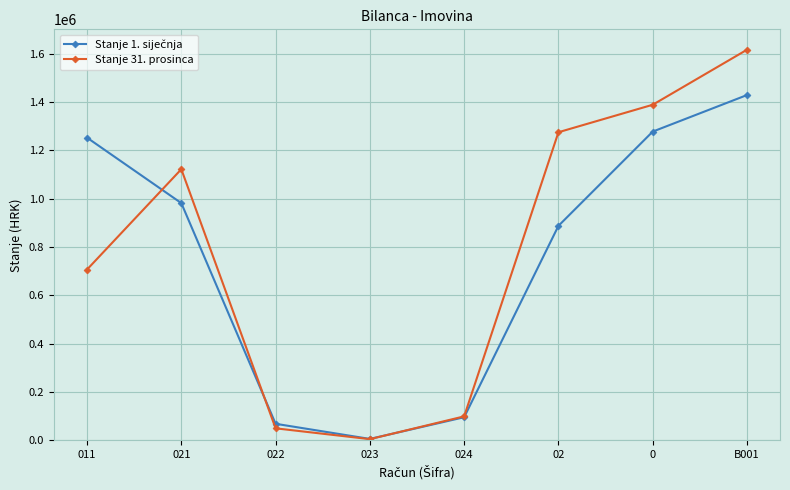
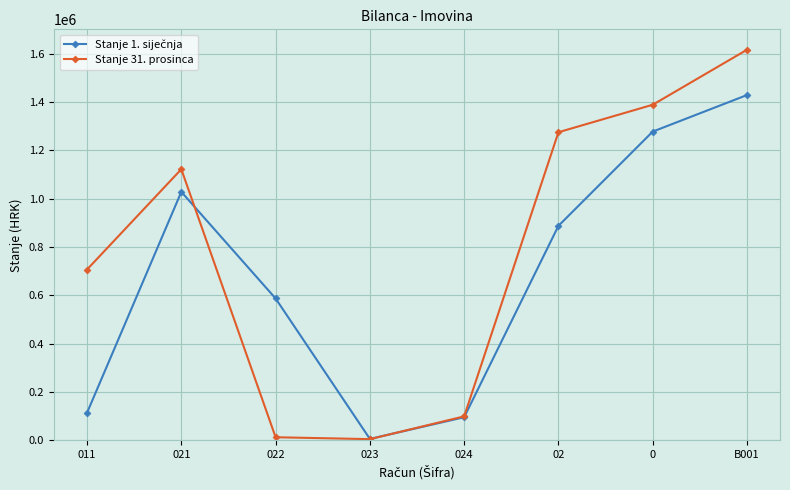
Stanje 1. siječnja, 011: 1250000 -> 110000
Stanje 1. siječnja, 021: 980000 -> 1030000
Stanje 1. siječnja, 022: 70000 -> 590000
Stanje 31. prosinca, 022: 50000 -> 10000
